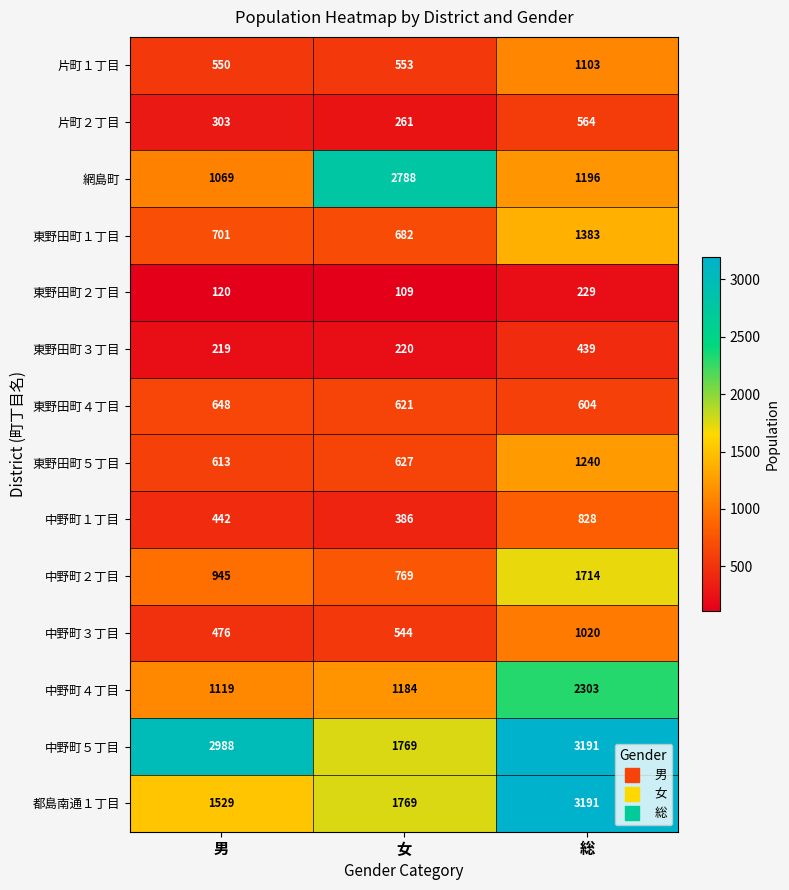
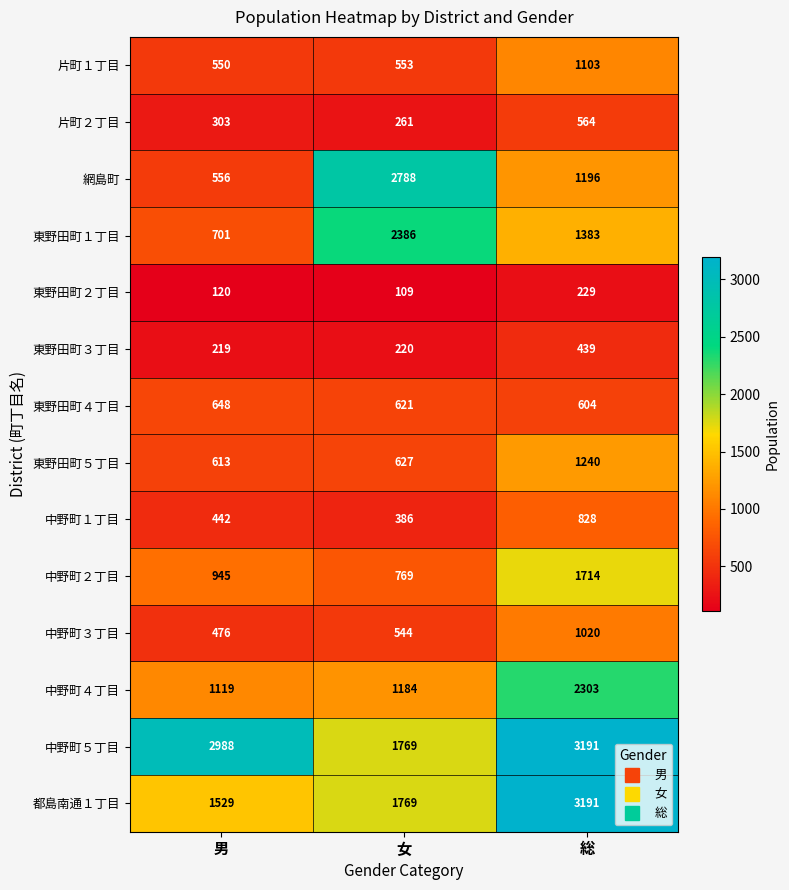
網島町, 男: 1069 -> 556
東野田町１丁目, 女: 682 -> 2386
